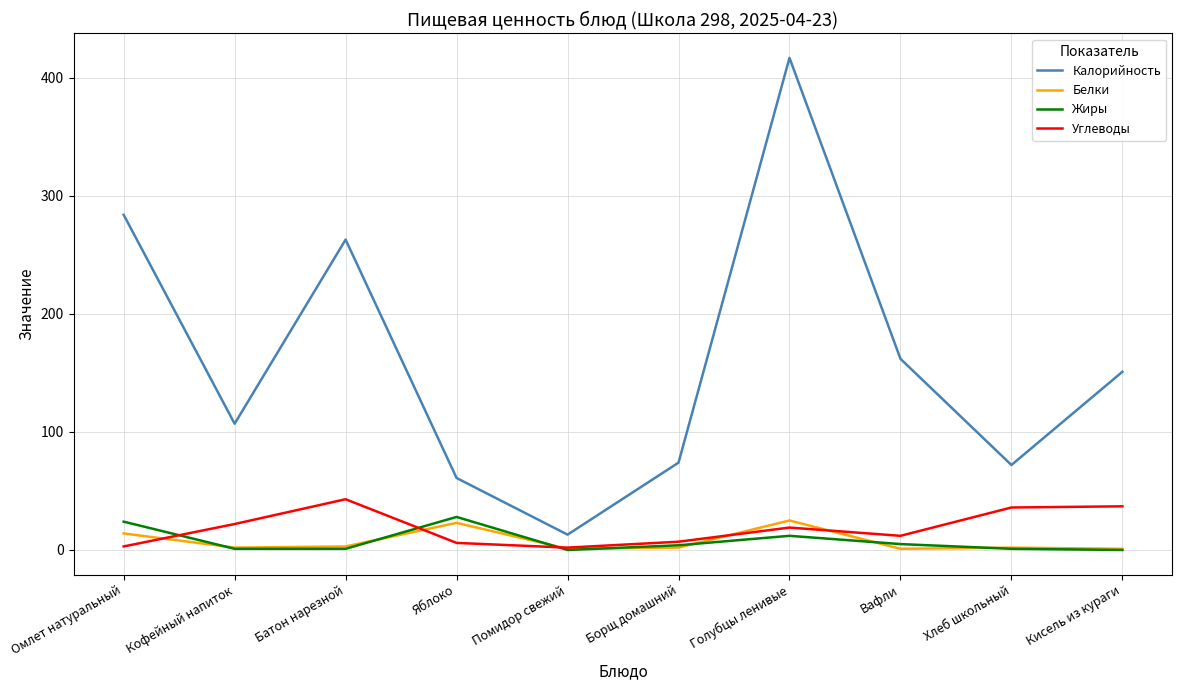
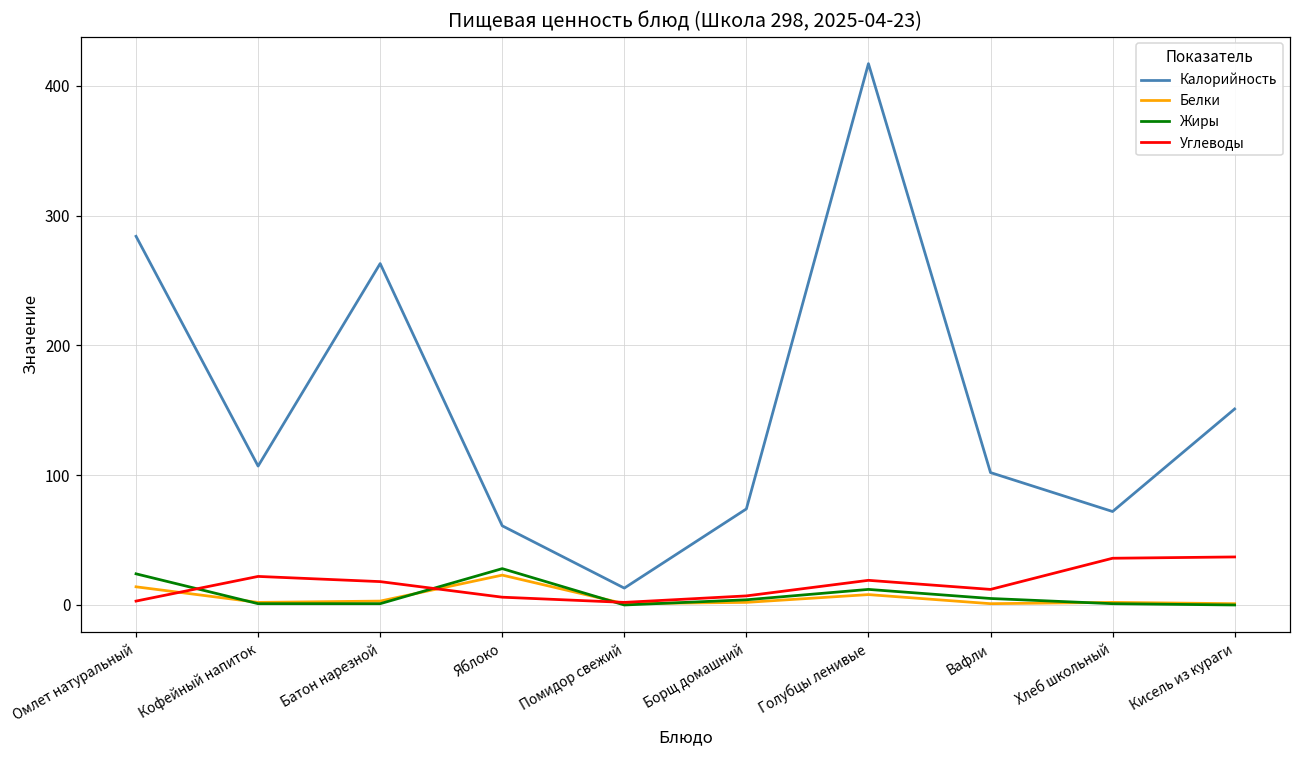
Углеводы, Батон нарезной: 43 -> 18
Белки, Голубцы ленивые: 25 -> 8
Калорийность, Вафли: 162 -> 102
